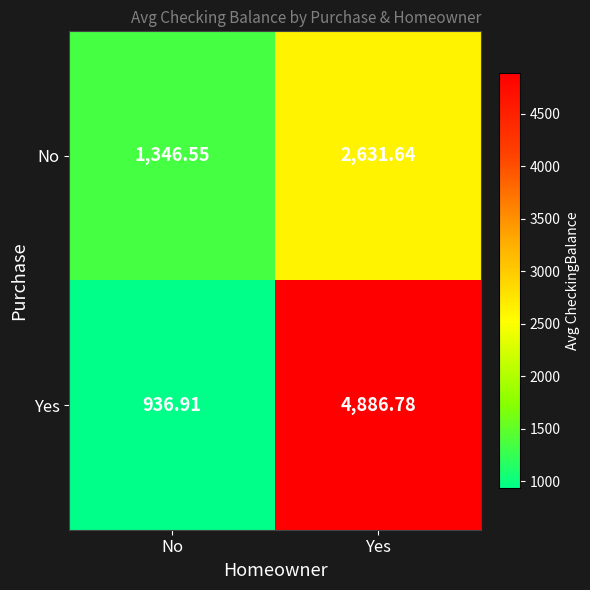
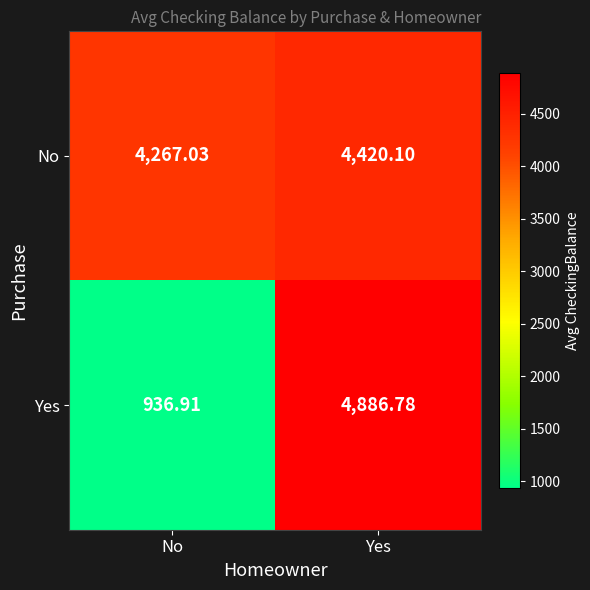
No, No: 1,346.55 -> 4,267.03
No, Yes: 2,631.64 -> 4,420.10
